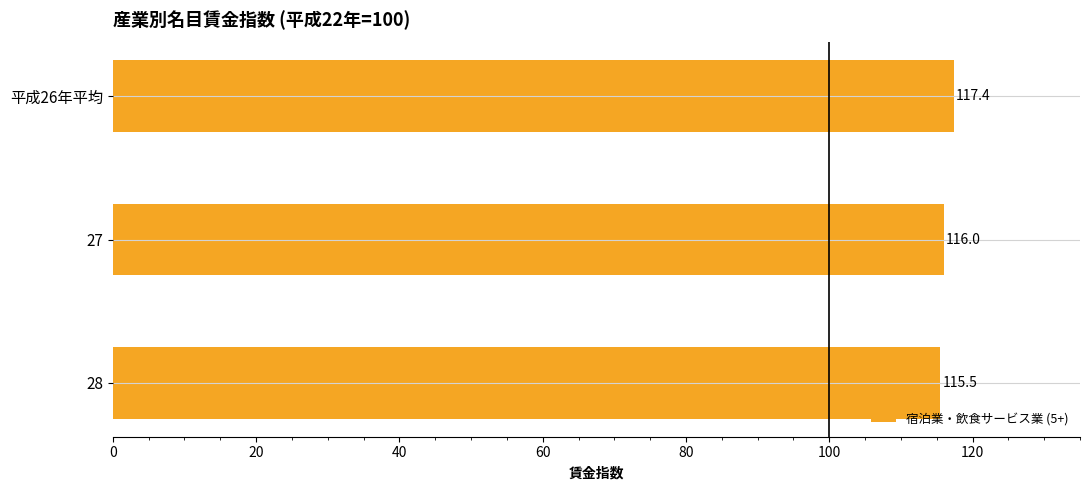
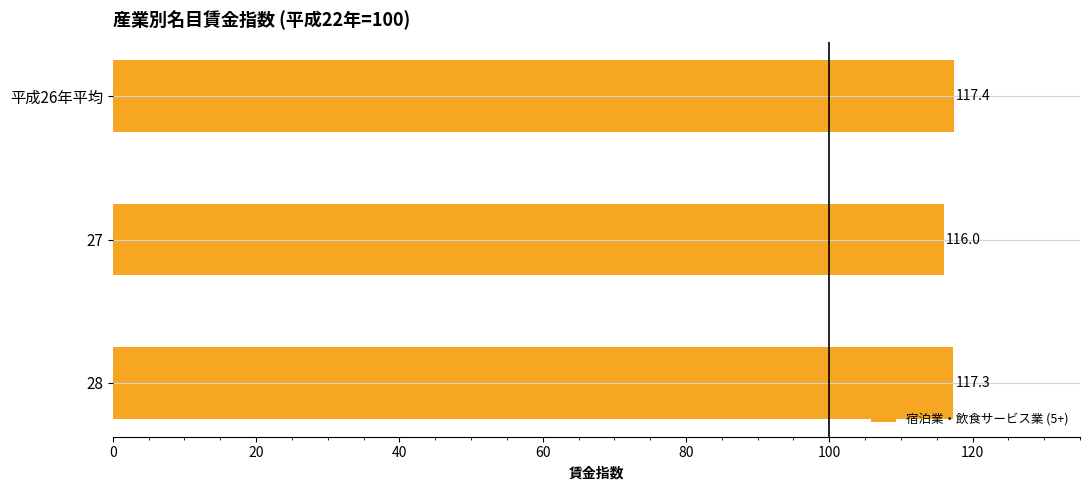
28: 115.5 -> 117.3
